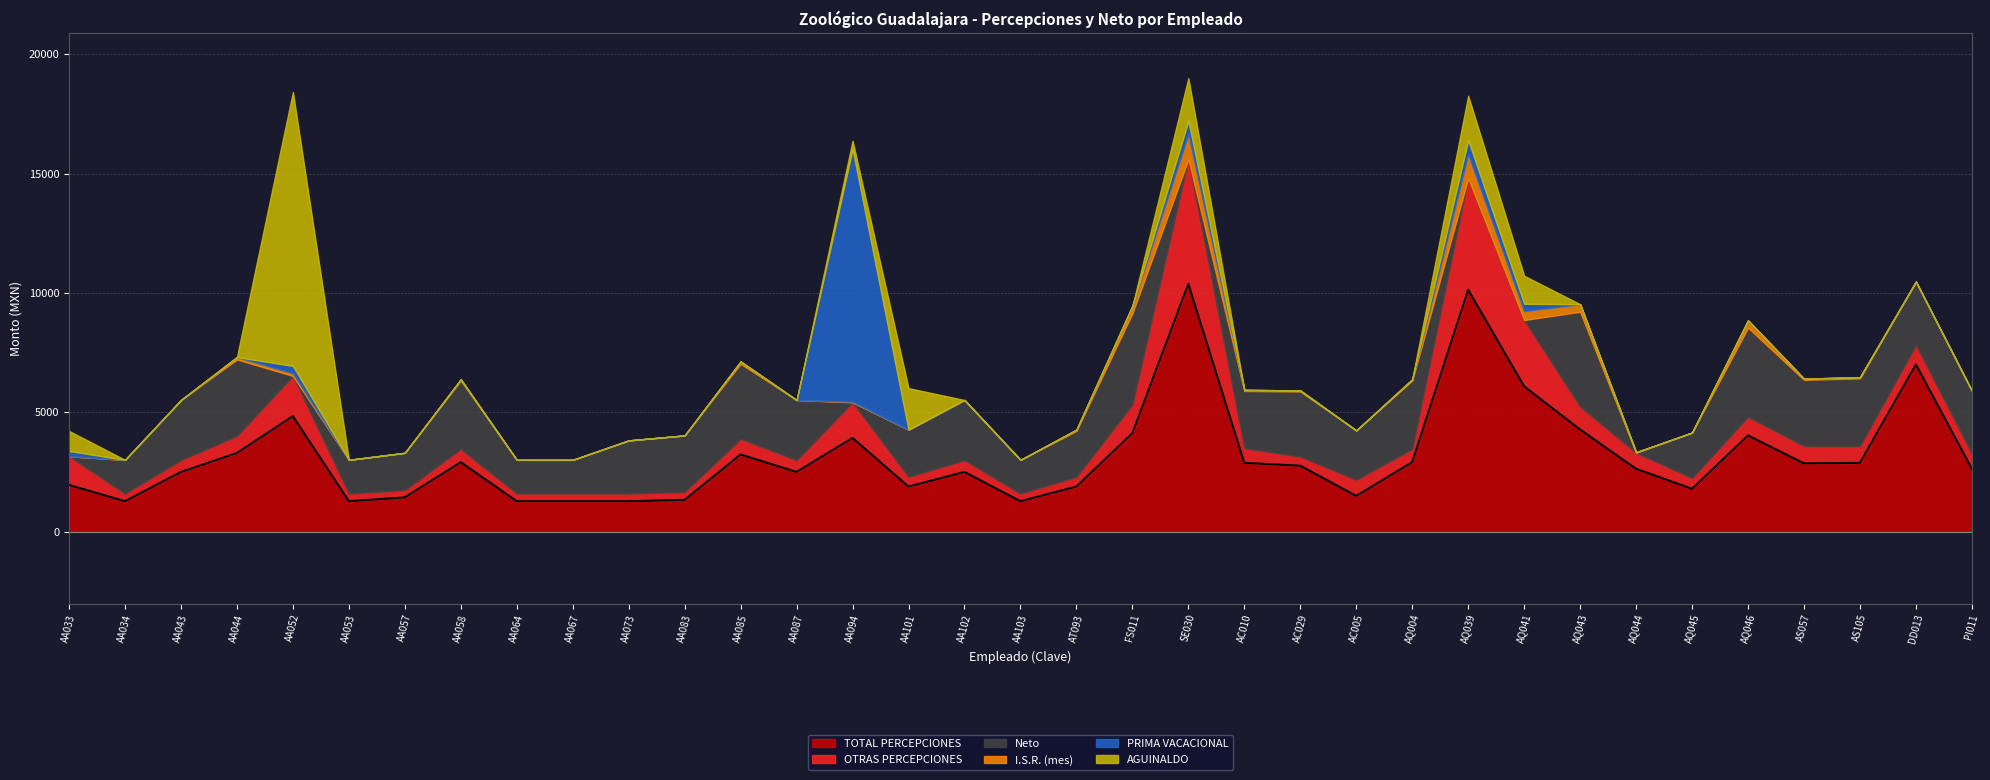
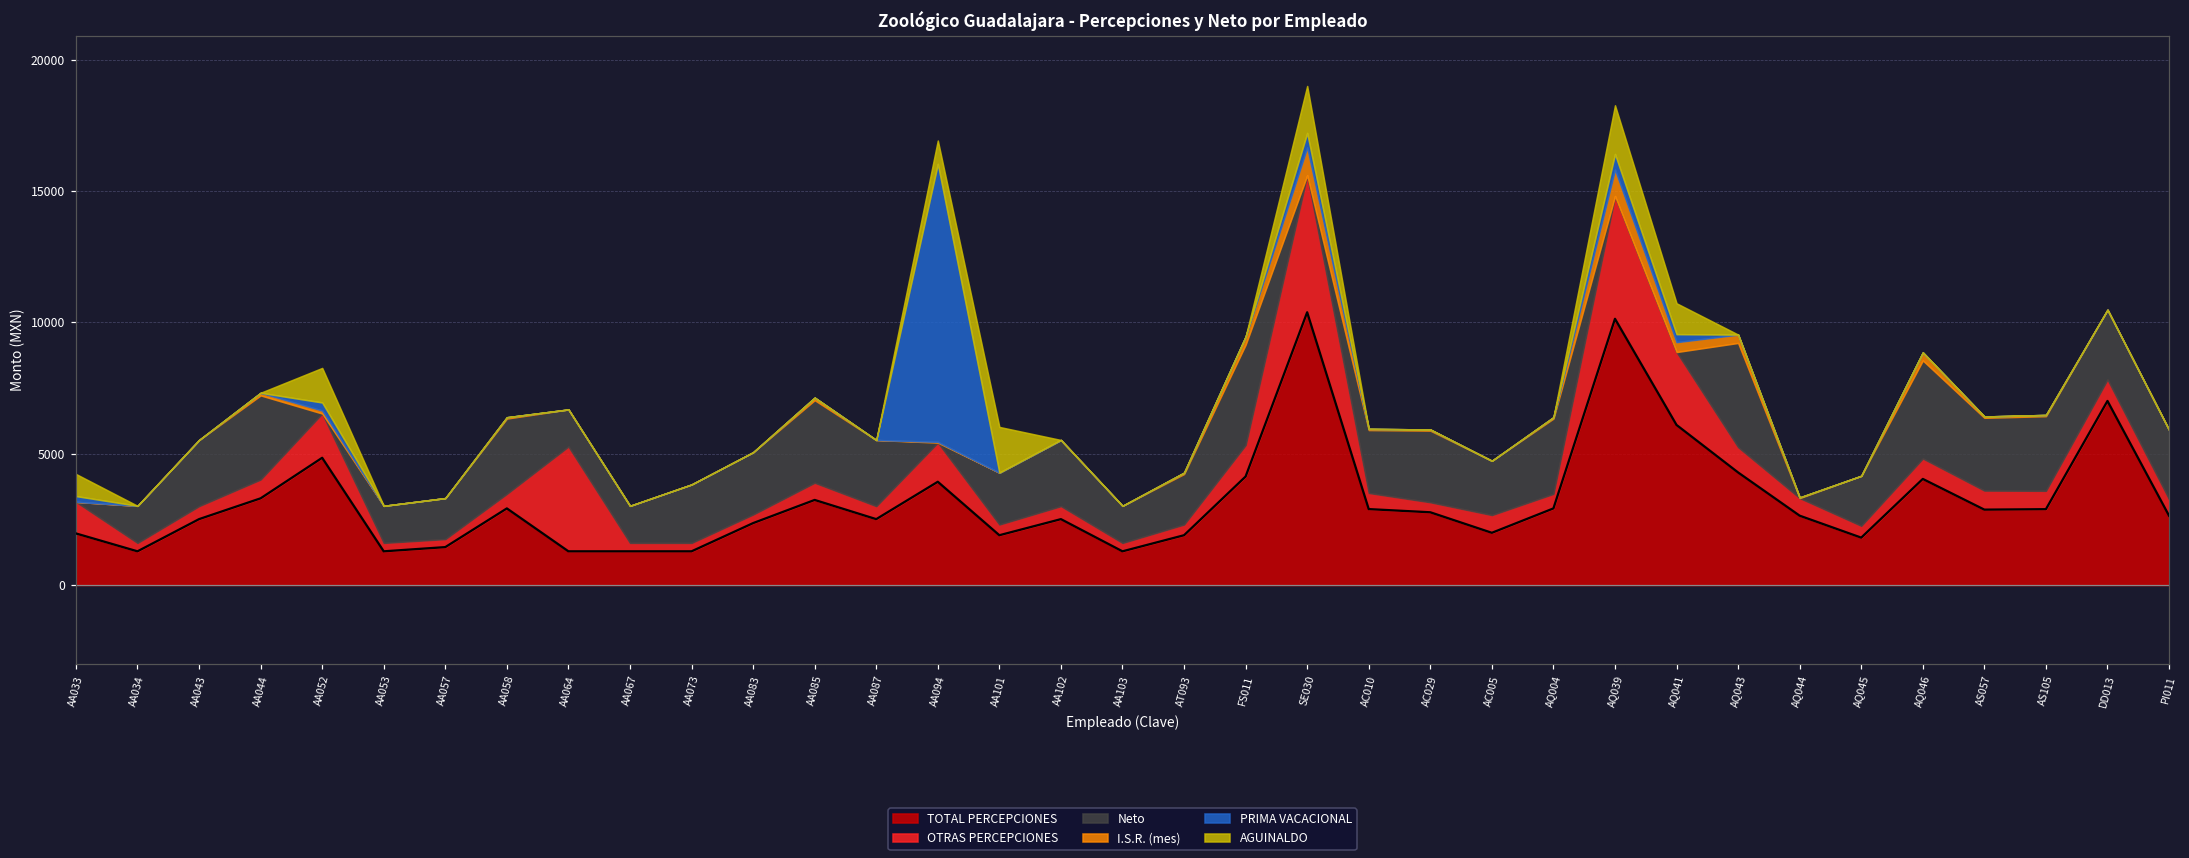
AGUINALDO, AA052: 11500 -> 1300
OTRAS PERCEPCIONES, AA064: 300 -> 4000
TOTAL PERCEPCIONES, AA083: 1300 -> 2400
AGUINALDO, AA094: 300 -> 900
TOTAL PERCEPCIONES, AC005: 1500 -> 2000
